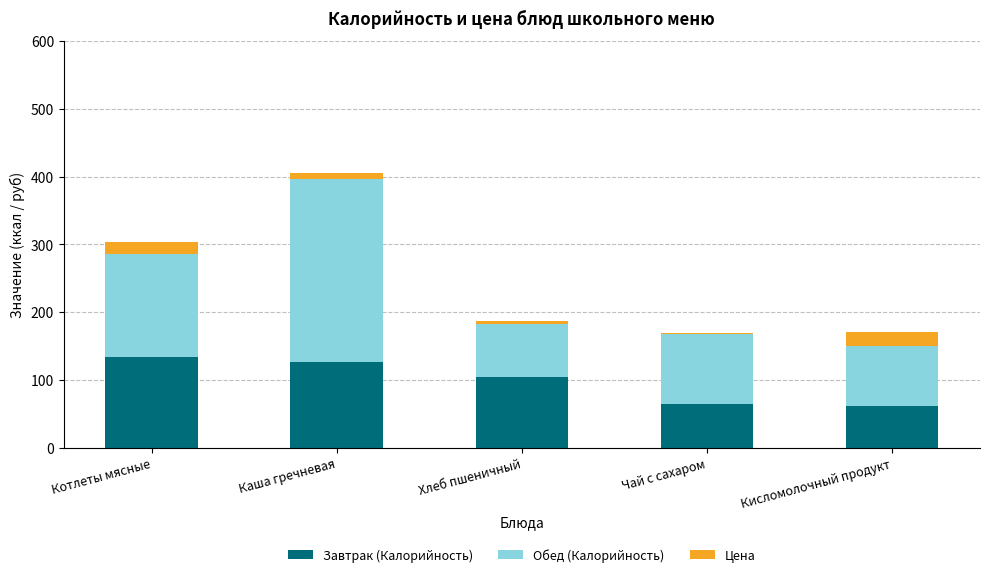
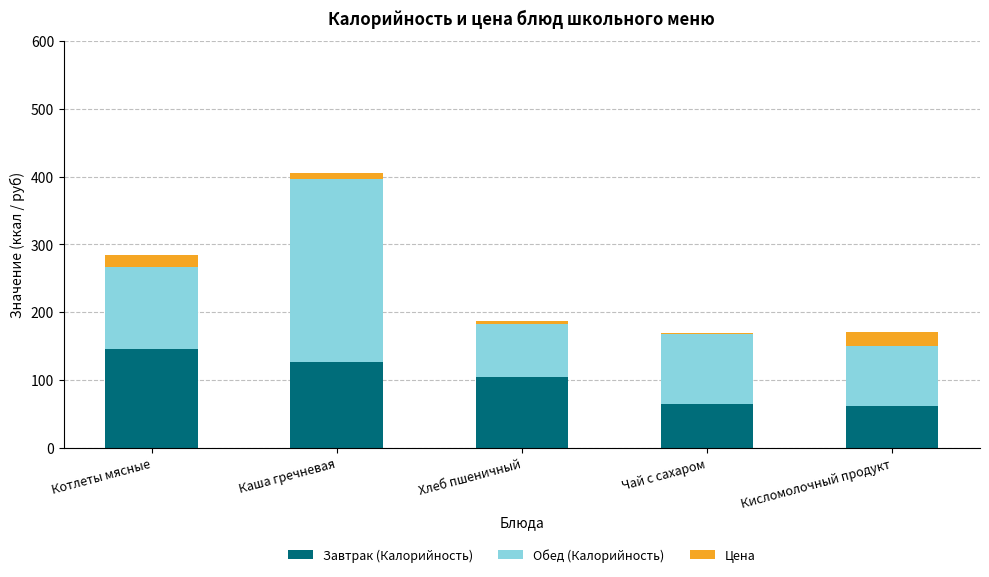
Завтрак (Калорийность), Котлеты мясные: 130 -> 150
Обед (Калорийность), Котлеты мясные: 150 -> 120
